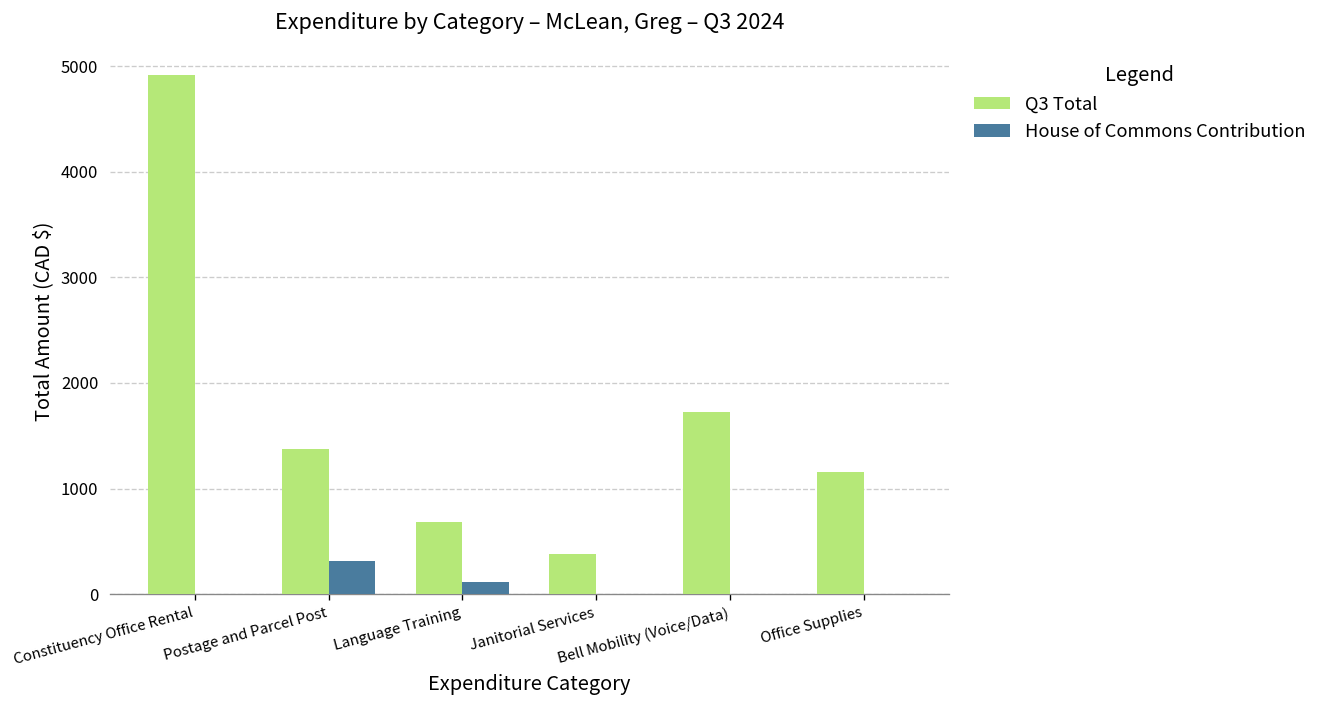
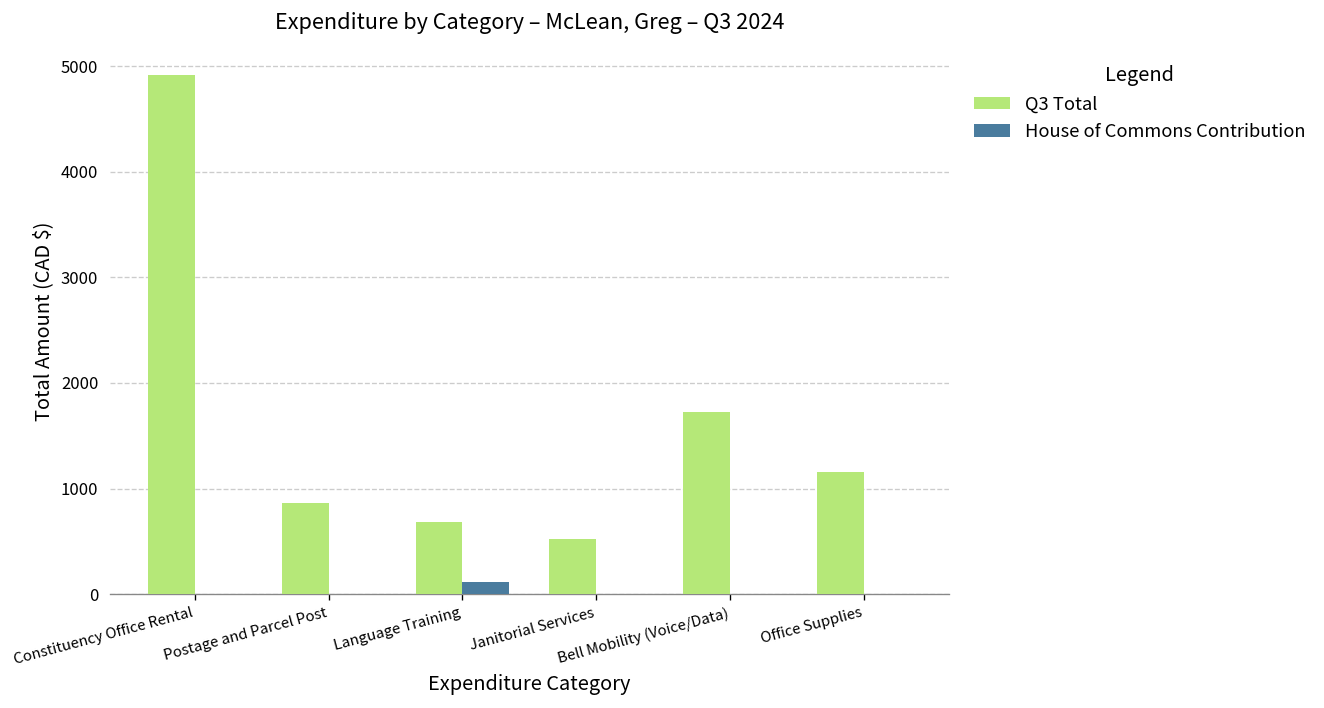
Q3 Total, Postage and Parcel Post: 1400 -> 900
House of Commons Contribution, Postage and Parcel Post: 300 -> 0
Q3 Total, Janitorial Services: 400 -> 500
